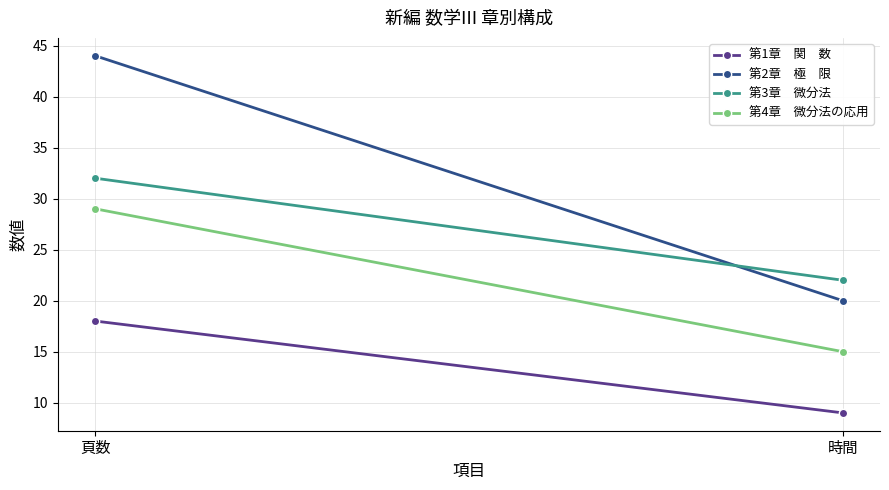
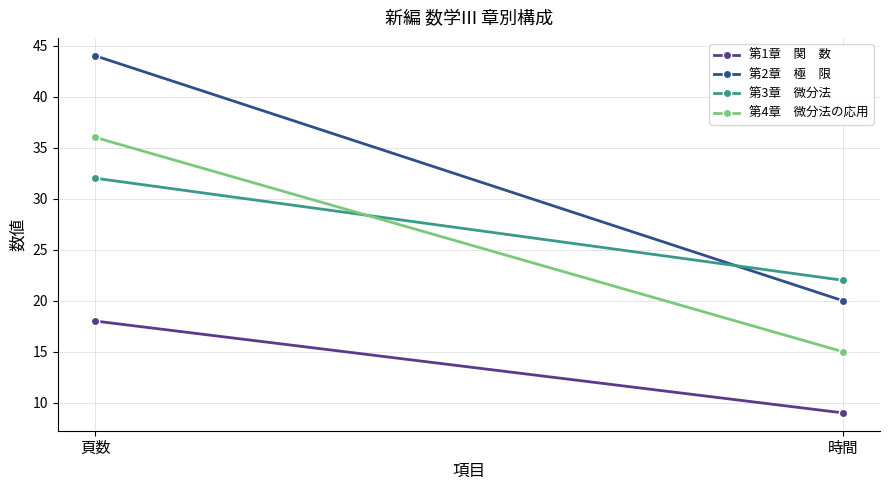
第4章 微分法の応用, 頁数: 29 -> 36
